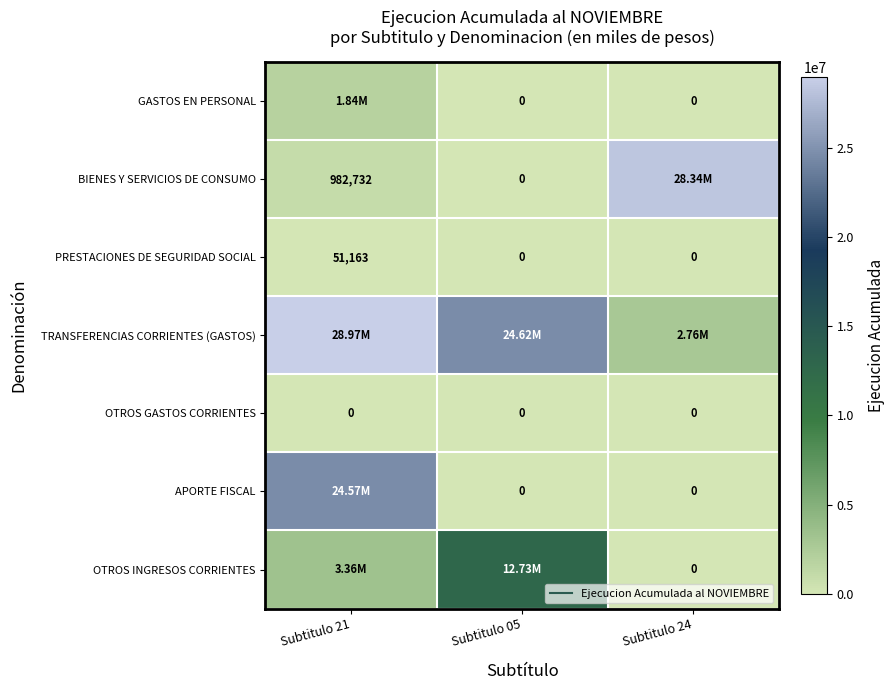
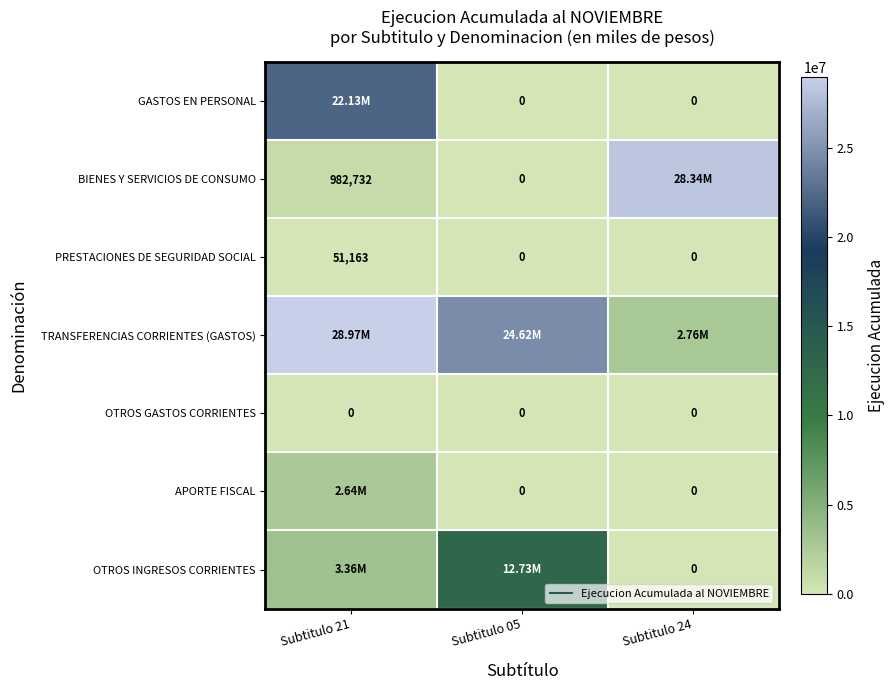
GASTOS EN PERSONAL, Subtitulo 21: 1.84M -> 22.13M
APORTE FISCAL, Subtitulo 21: 24.57M -> 2.64M
